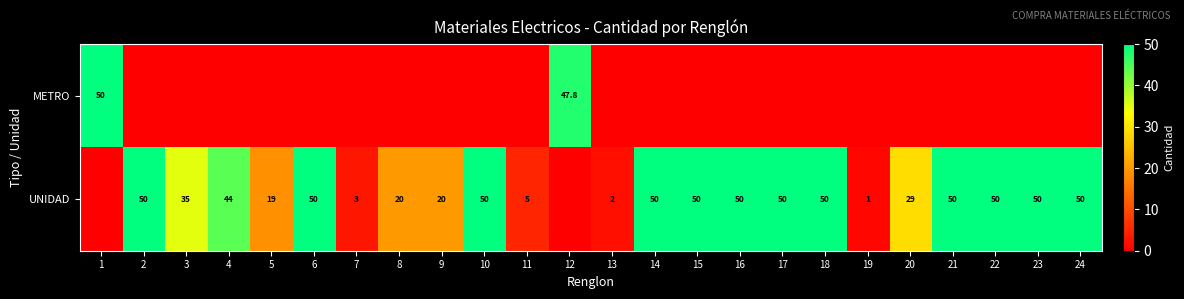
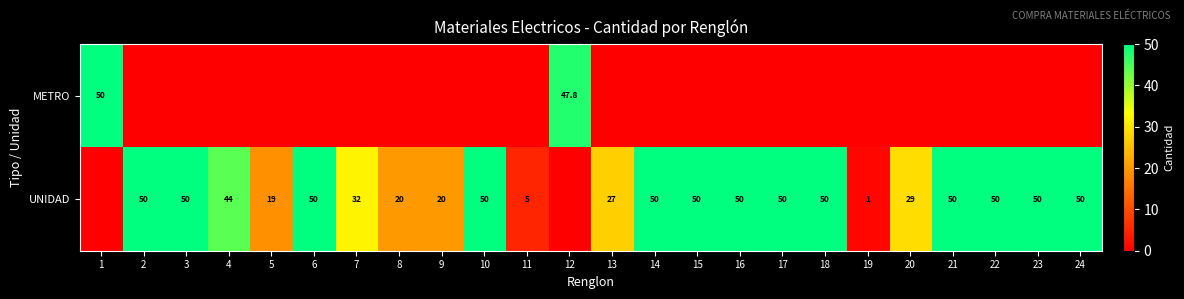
UNIDAD, 3: 35 -> 50
UNIDAD, 7: 3 -> 32
UNIDAD, 13: 2 -> 27
